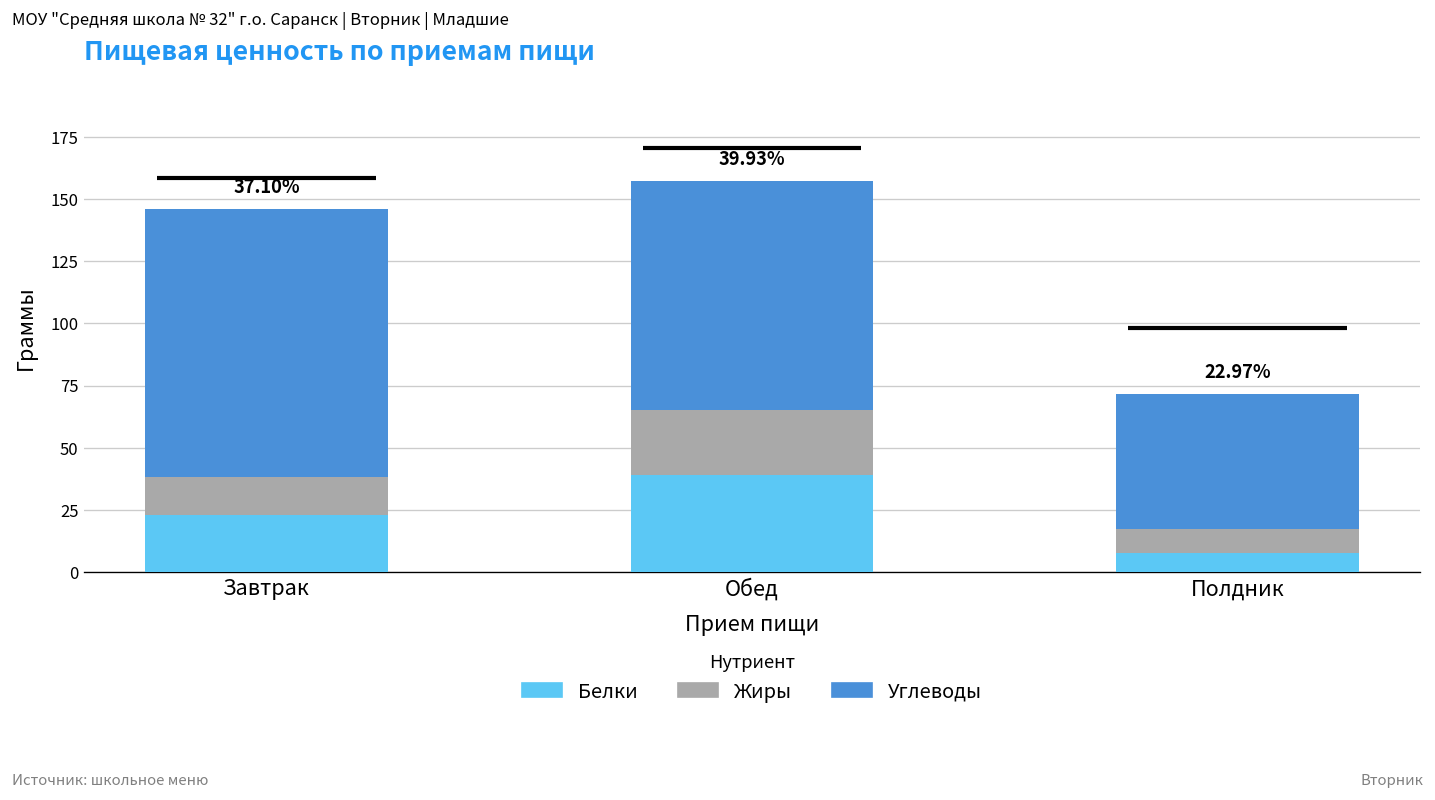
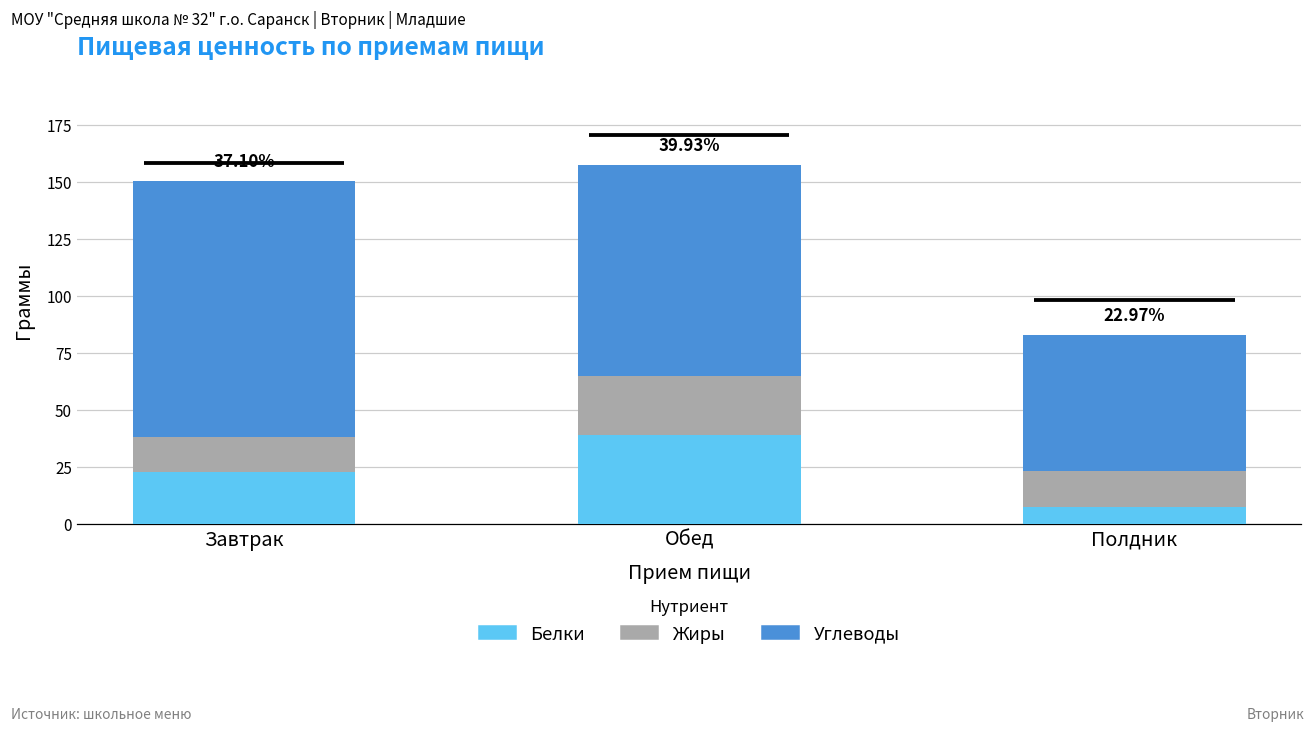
Углеводы, Завтрак: 108 -> 112
Жиры, Полдник: 10 -> 16
Углеводы, Полдник: 54 -> 59
